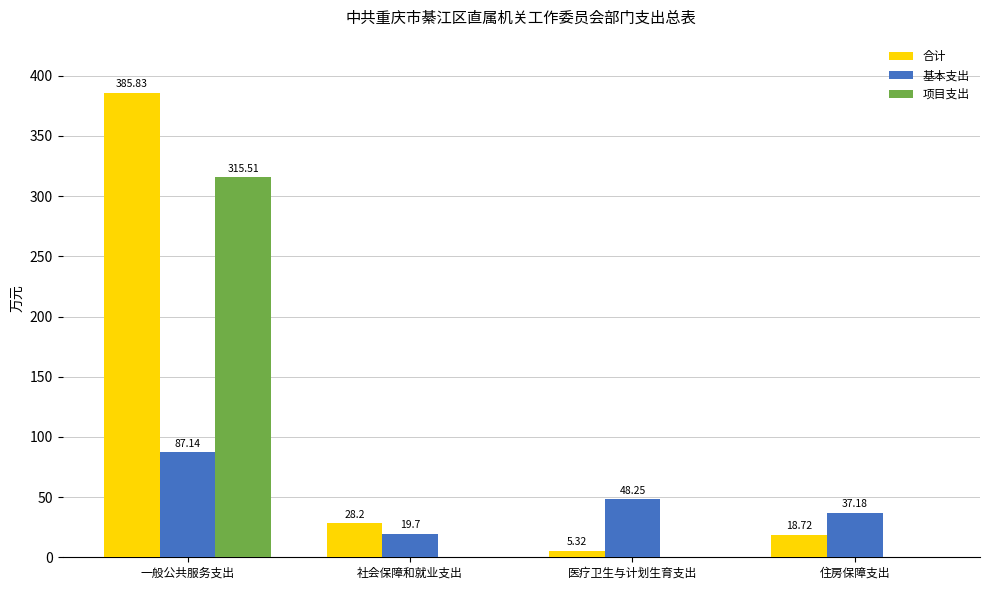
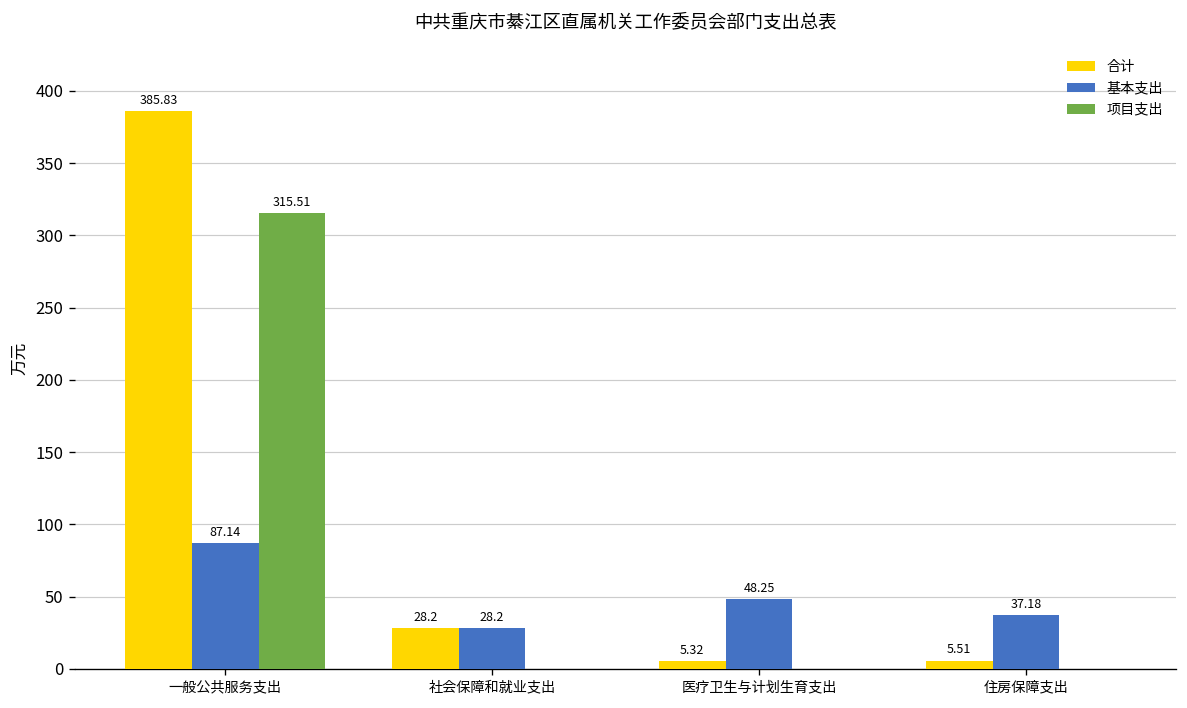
基本支出, 社会保障和就业支出: 19.7 -> 28.2
合计, 住房保障支出: 18.72 -> 5.51
